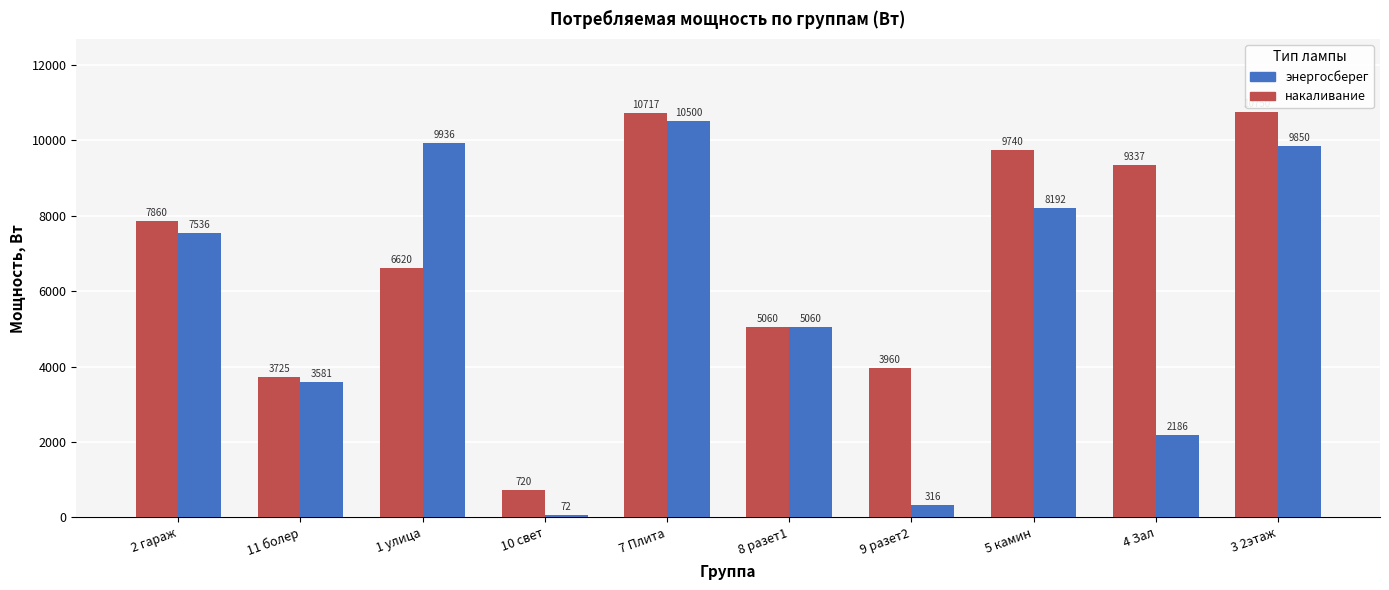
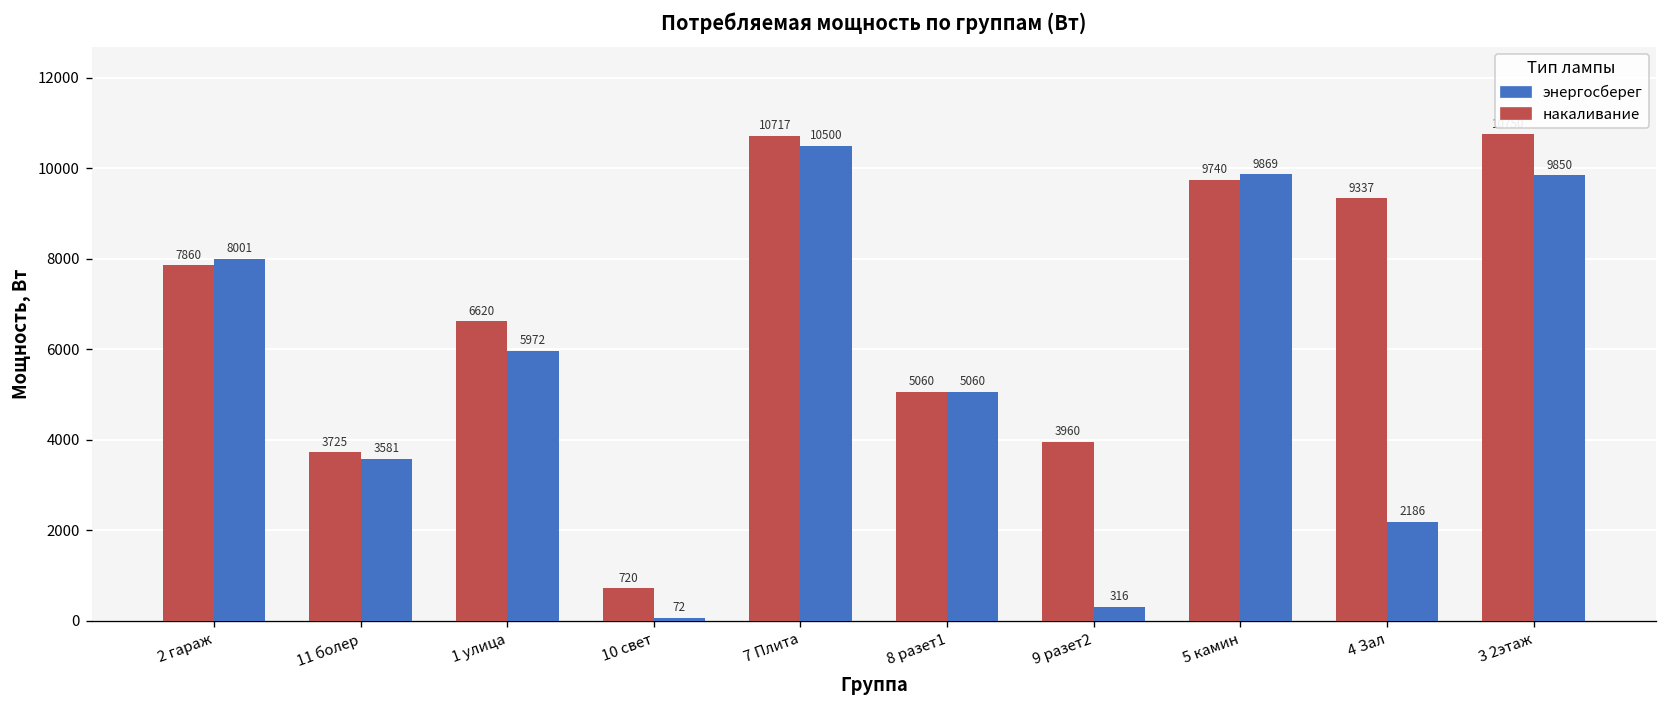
энергосберег, 2 гараж: 7536 -> 8001
энергосберег, 1 улица: 9936 -> 5972
энергосберег, 5 камин: 8192 -> 9869
